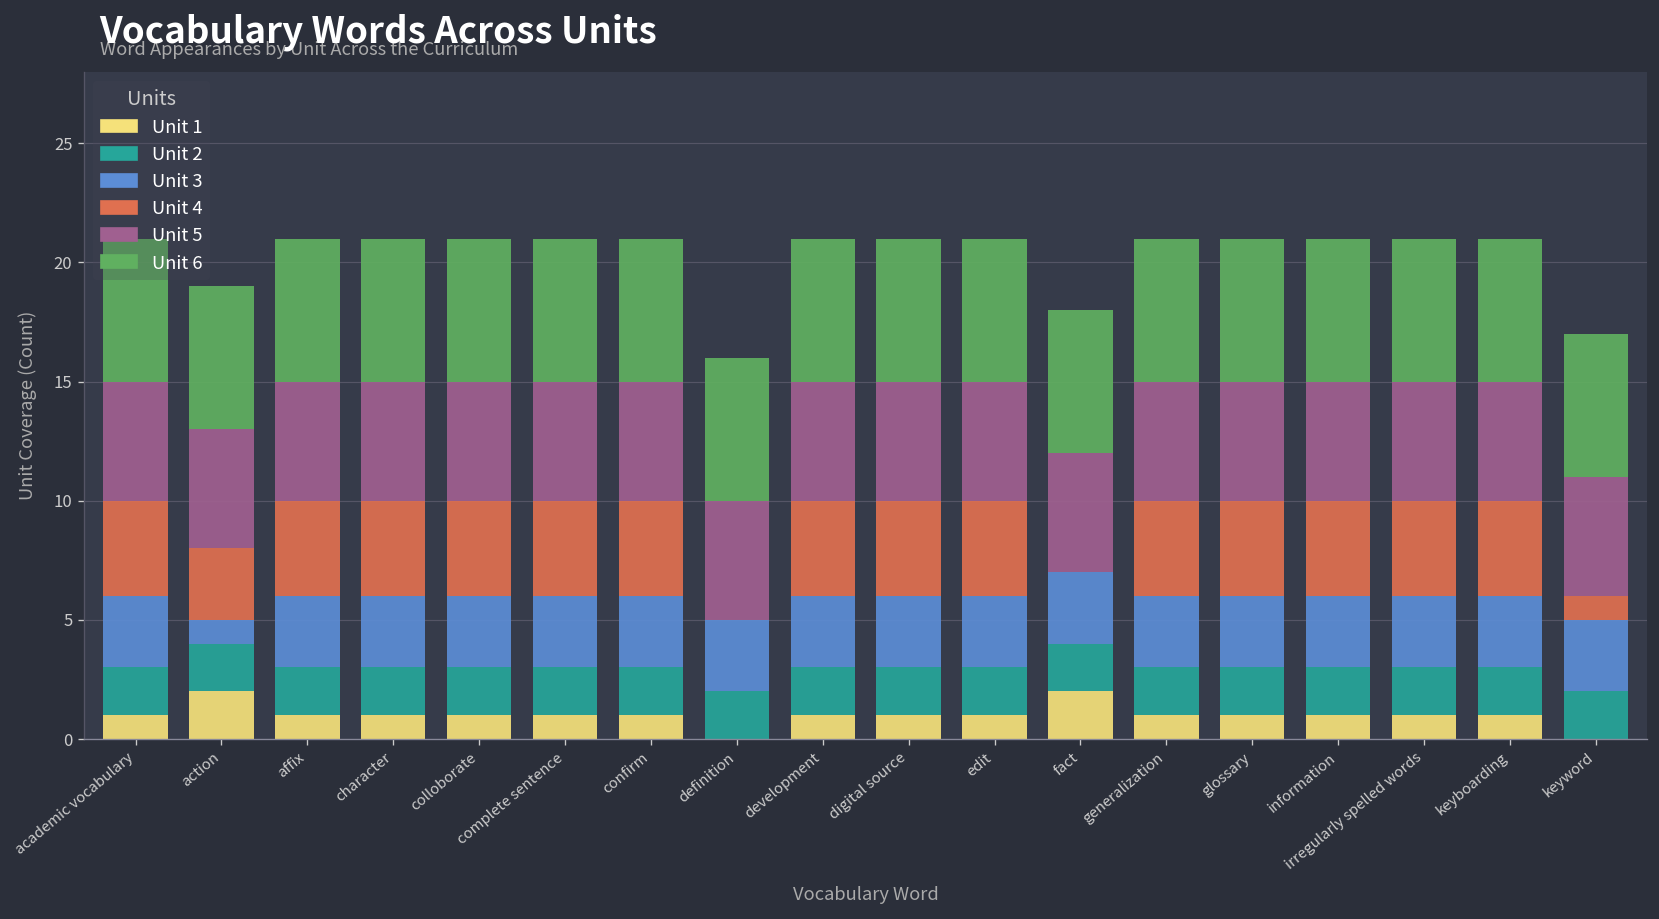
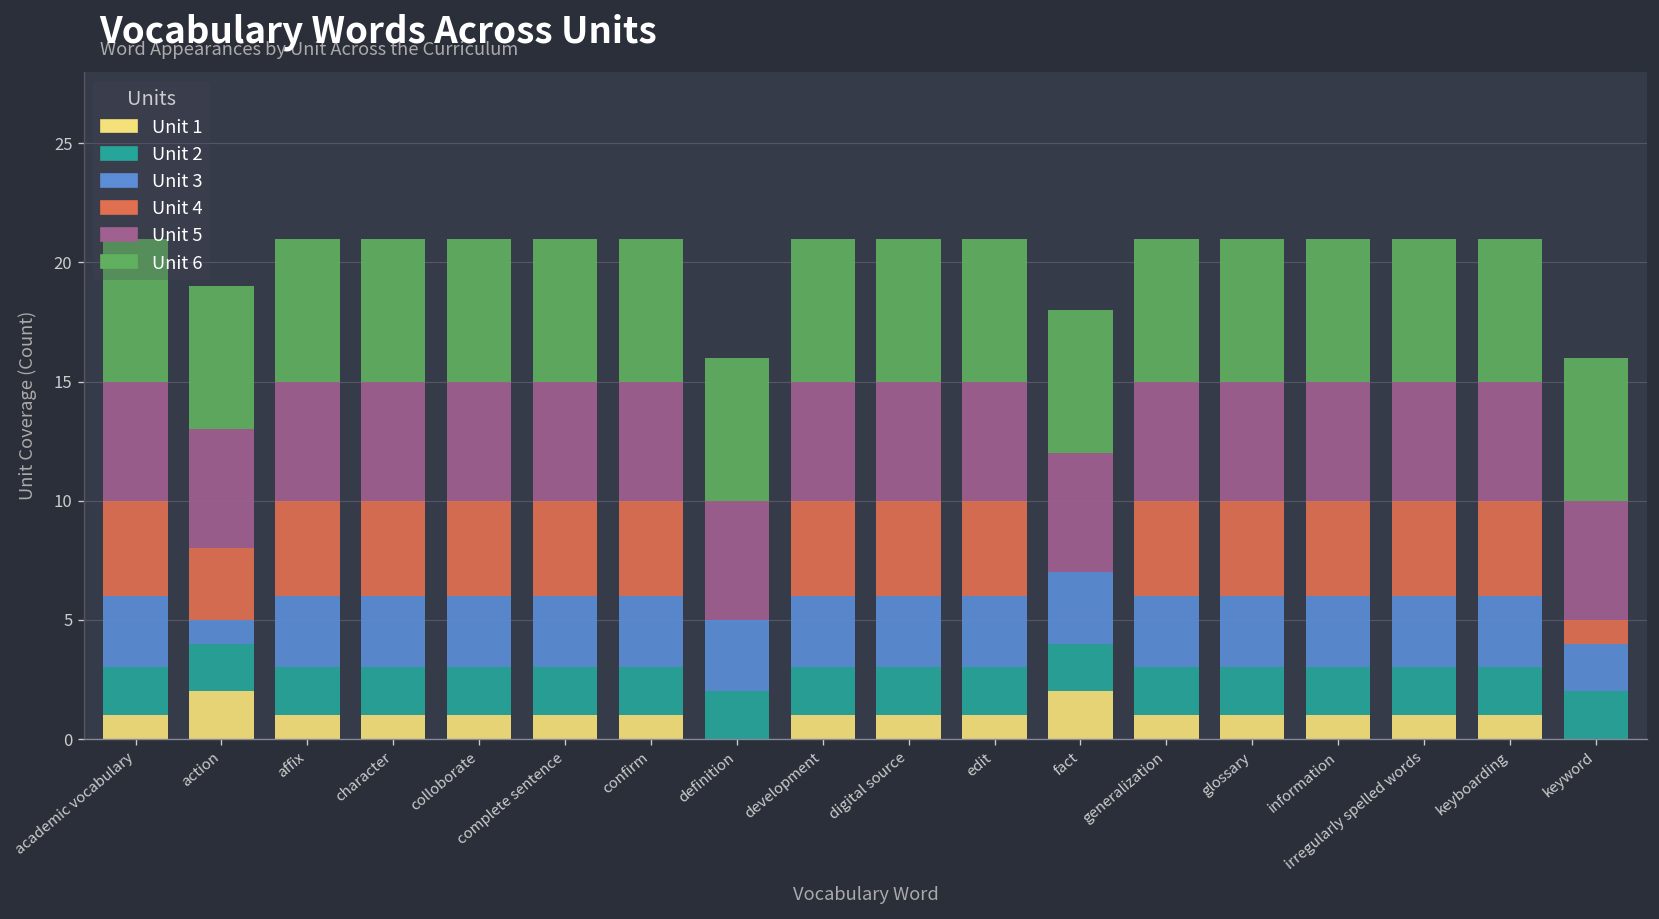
Unit 3, keyword: 3 -> 2
